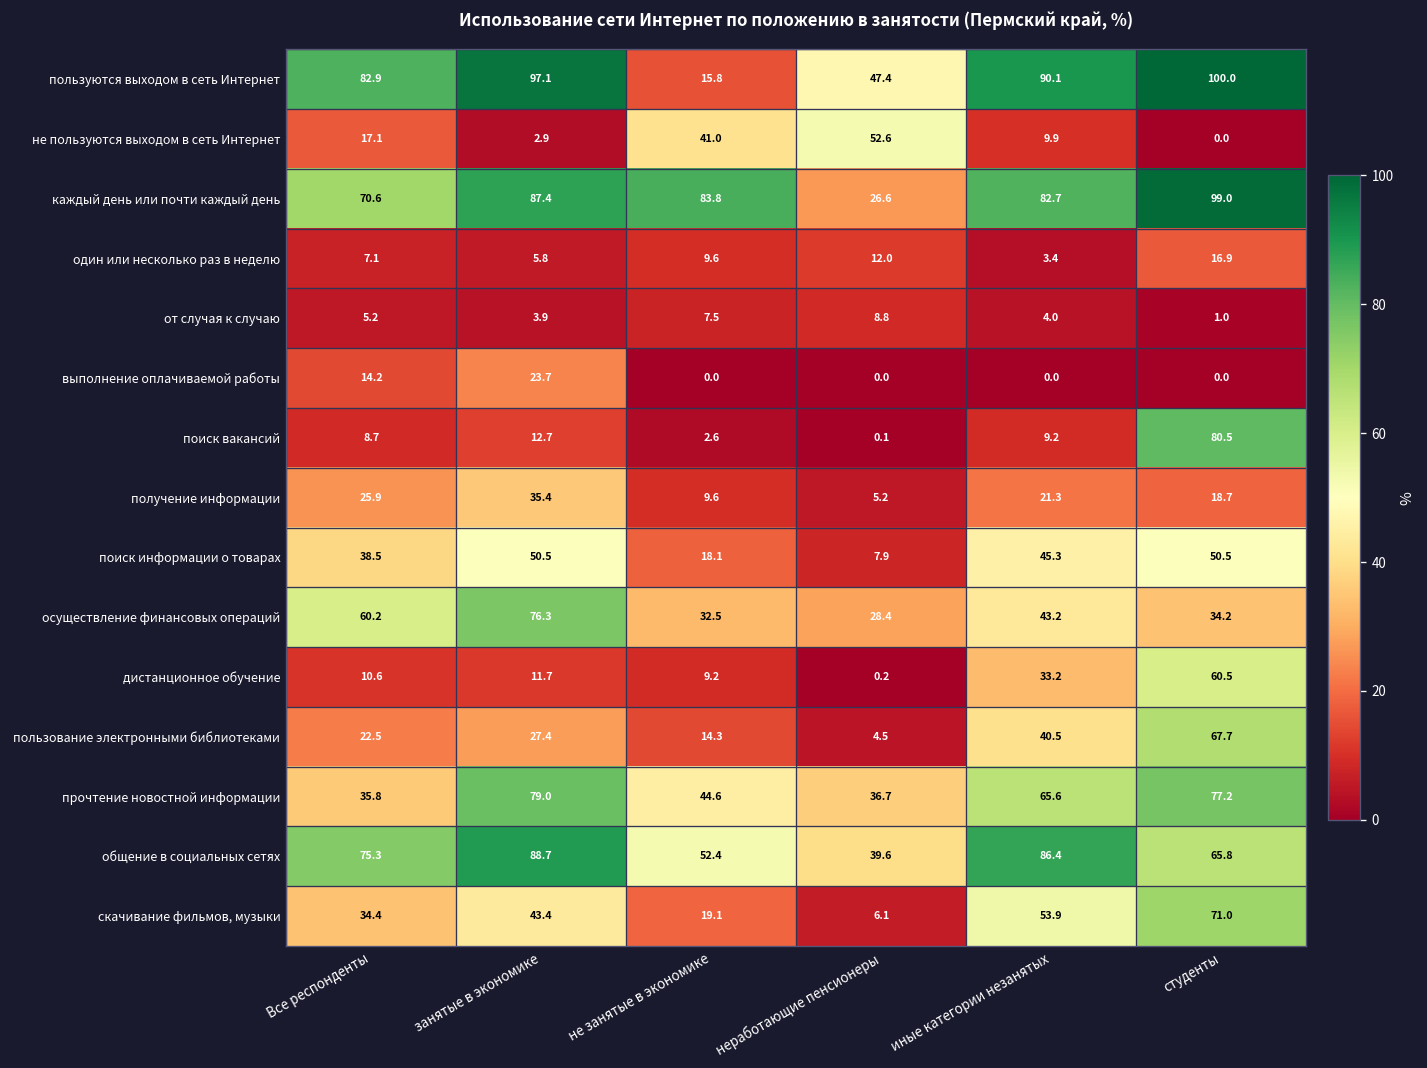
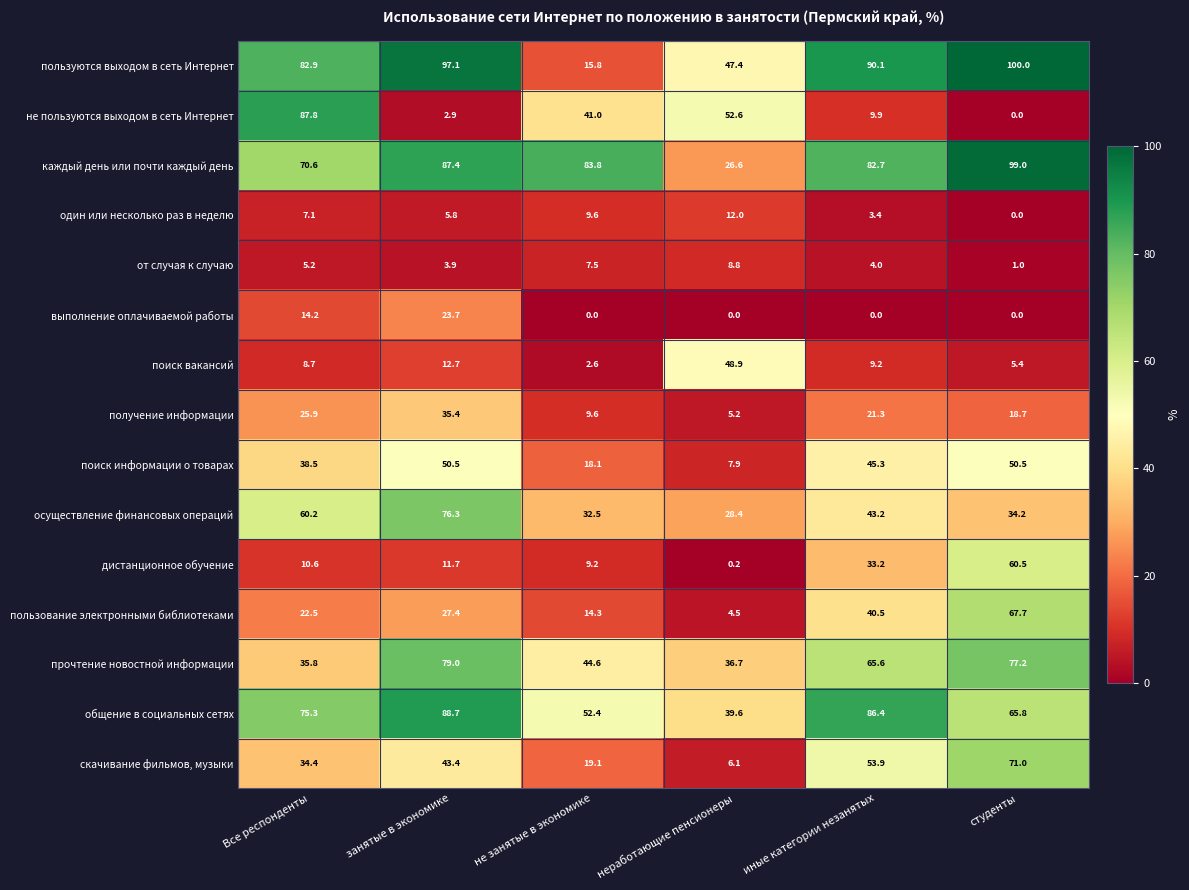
не пользуются выходом в сеть Интернет, Все респонденты: 17.1 -> 87.8
один или несколько раз в неделю, студенты: 16.9 -> 0.0
поиск вакансий, неработающие пенсионеры: 0.1 -> 48.9
поиск вакансий, студенты: 80.5 -> 5.4
